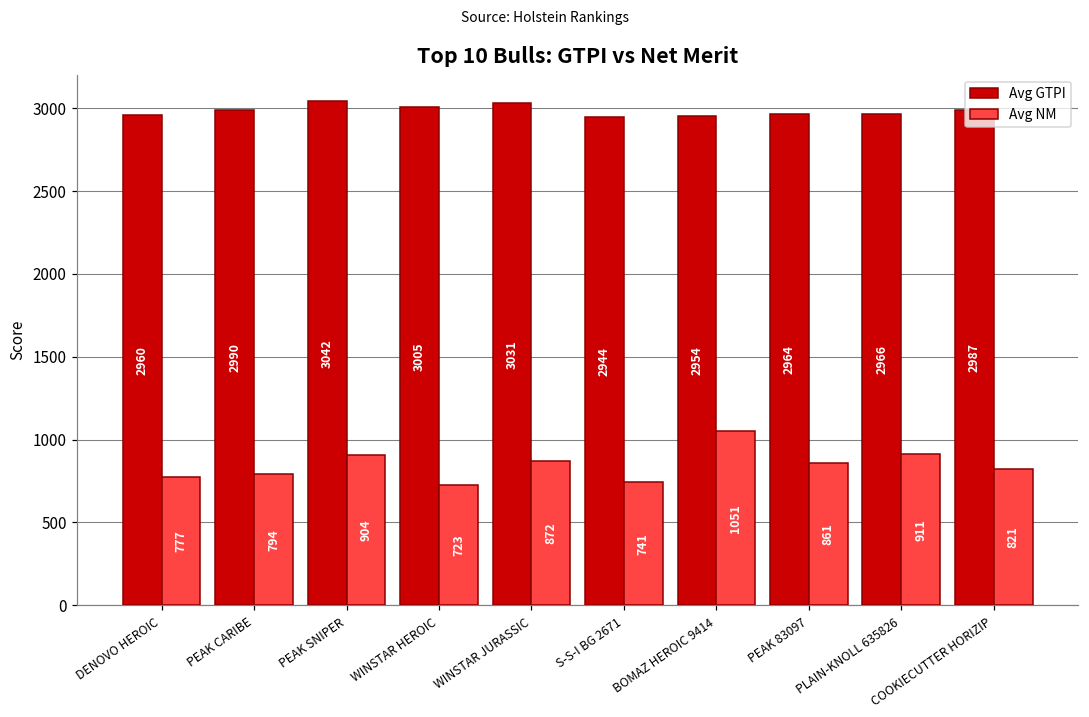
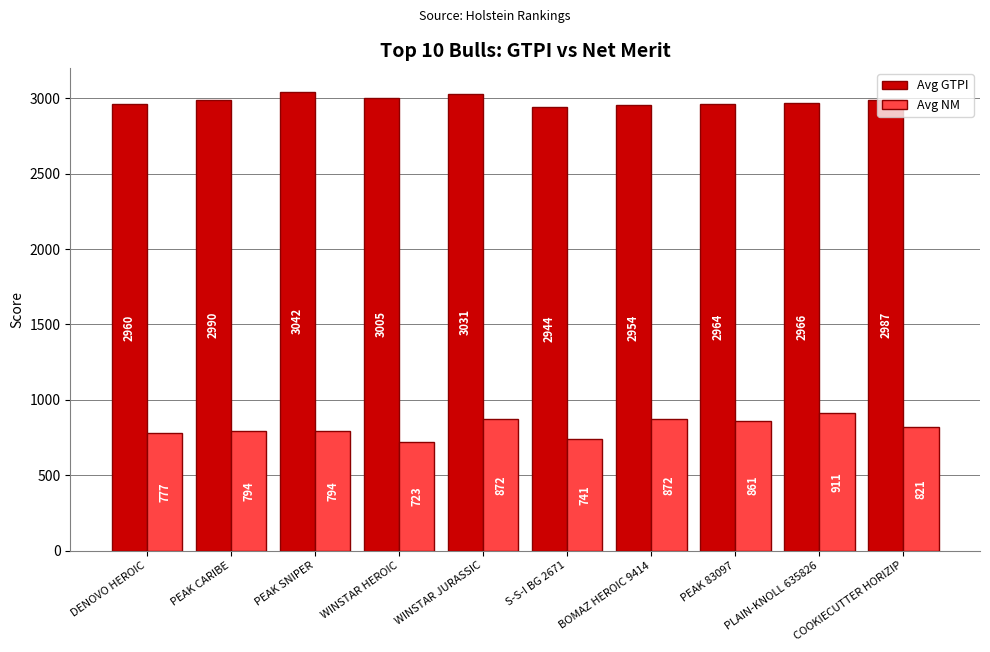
Avg NM, PEAK SNIPER: 904 -> 794
Avg NM, BOMAZ HEROIC 9414: 1051 -> 872
